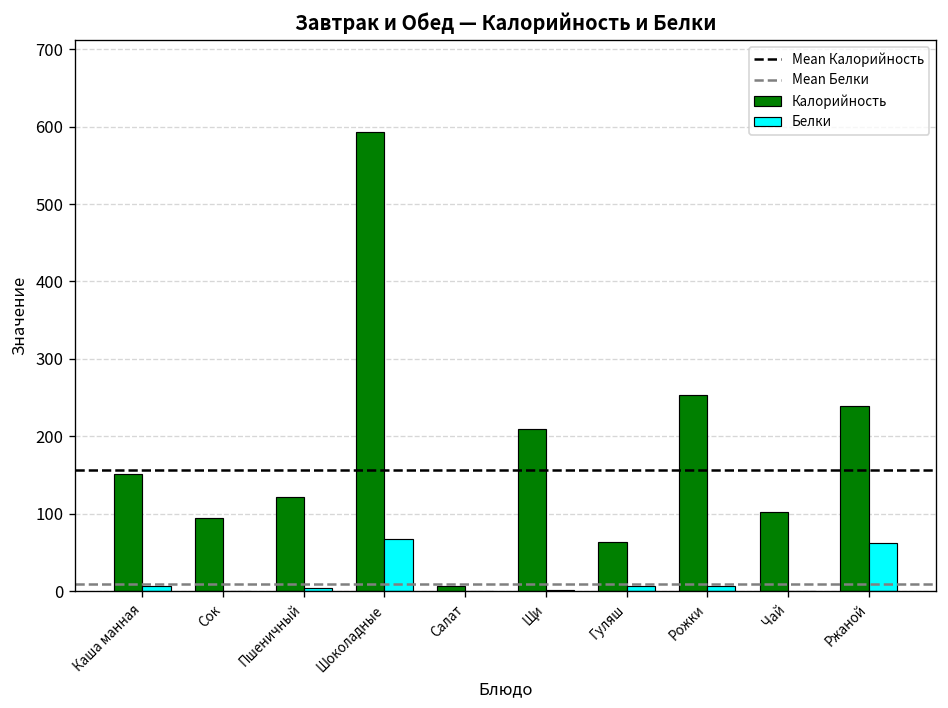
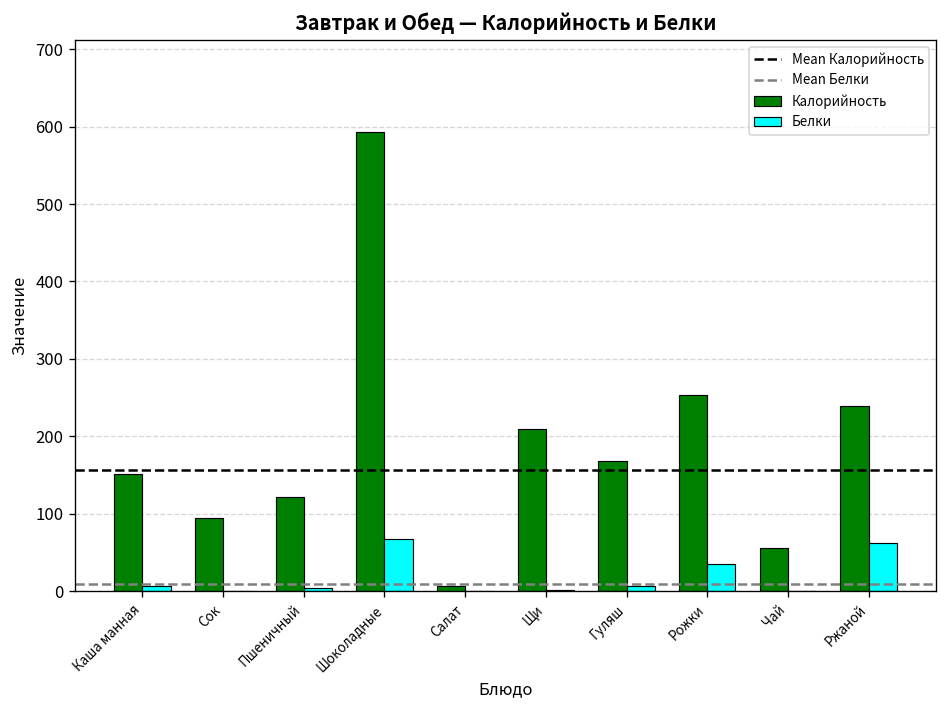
Калорийность, Гуляш: 60 -> 170
Белки, Рожки: 10 -> 40
Калорийность, Чай: 100 -> 60
